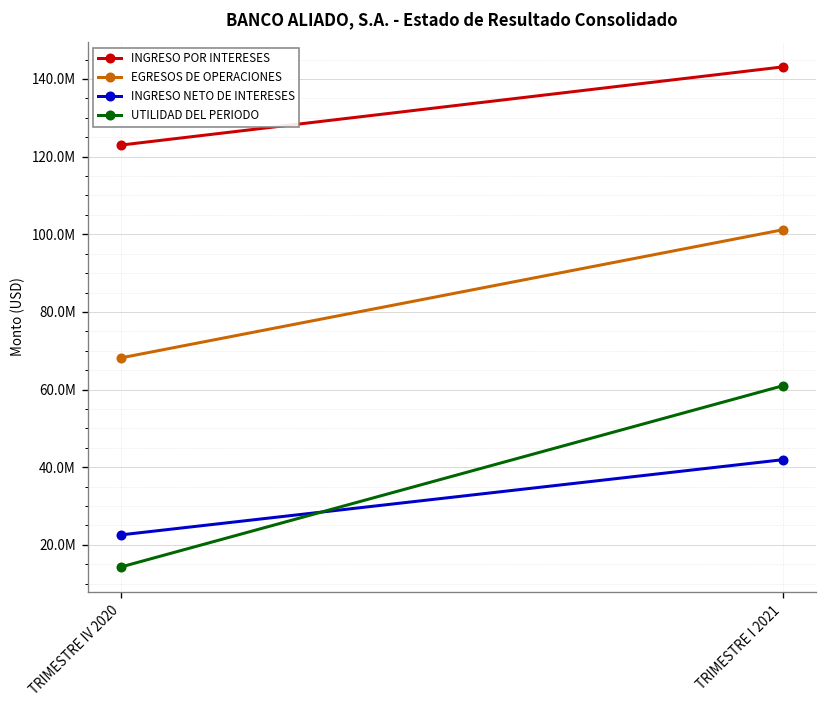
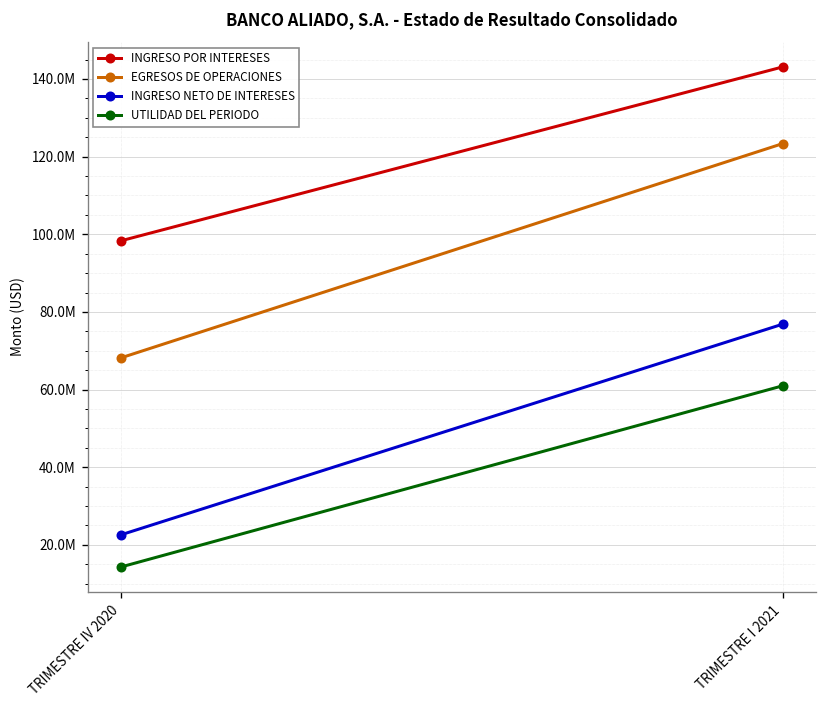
INGRESO POR INTERESES, TRIMESTRE IV 2020: 123000000 -> 98000000
EGRESOS DE OPERACIONES, TRIMESTRE I 2021: 101000000 -> 123000000
INGRESO NETO DE INTERESES, TRIMESTRE I 2021: 42000000 -> 77000000
